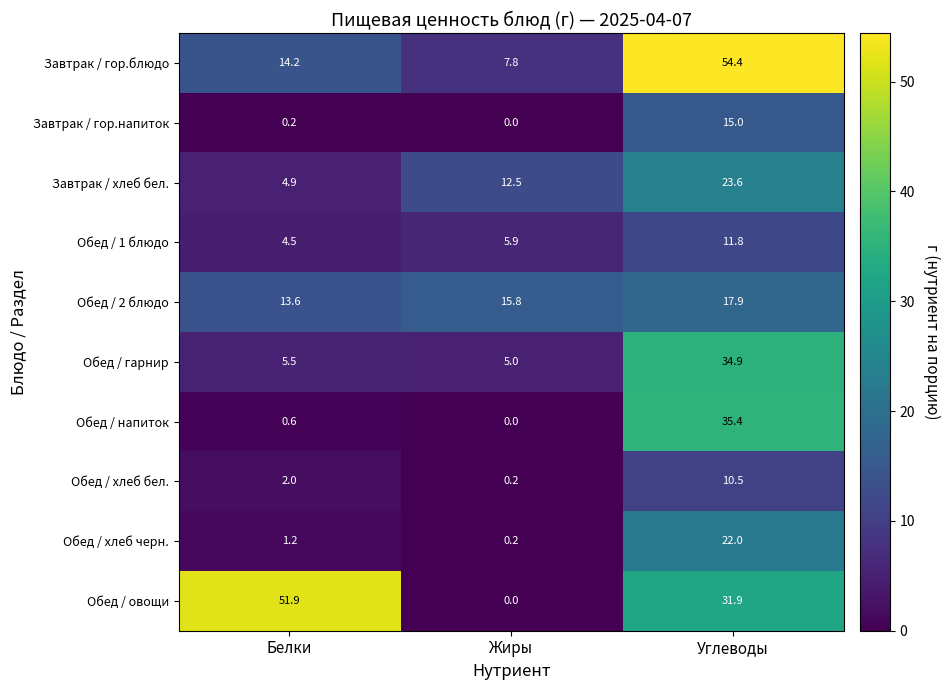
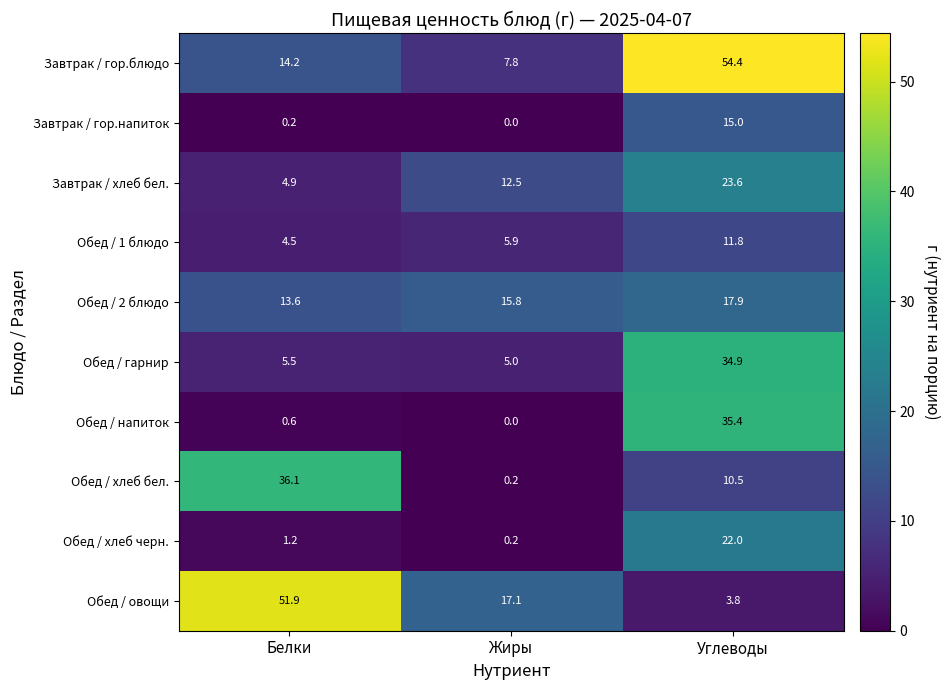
Обед / хлеб бел., Белки: 2.0 -> 36.1
Обед / овощи, Жиры: 0.0 -> 17.1
Обед / овощи, Углеводы: 31.9 -> 3.8
